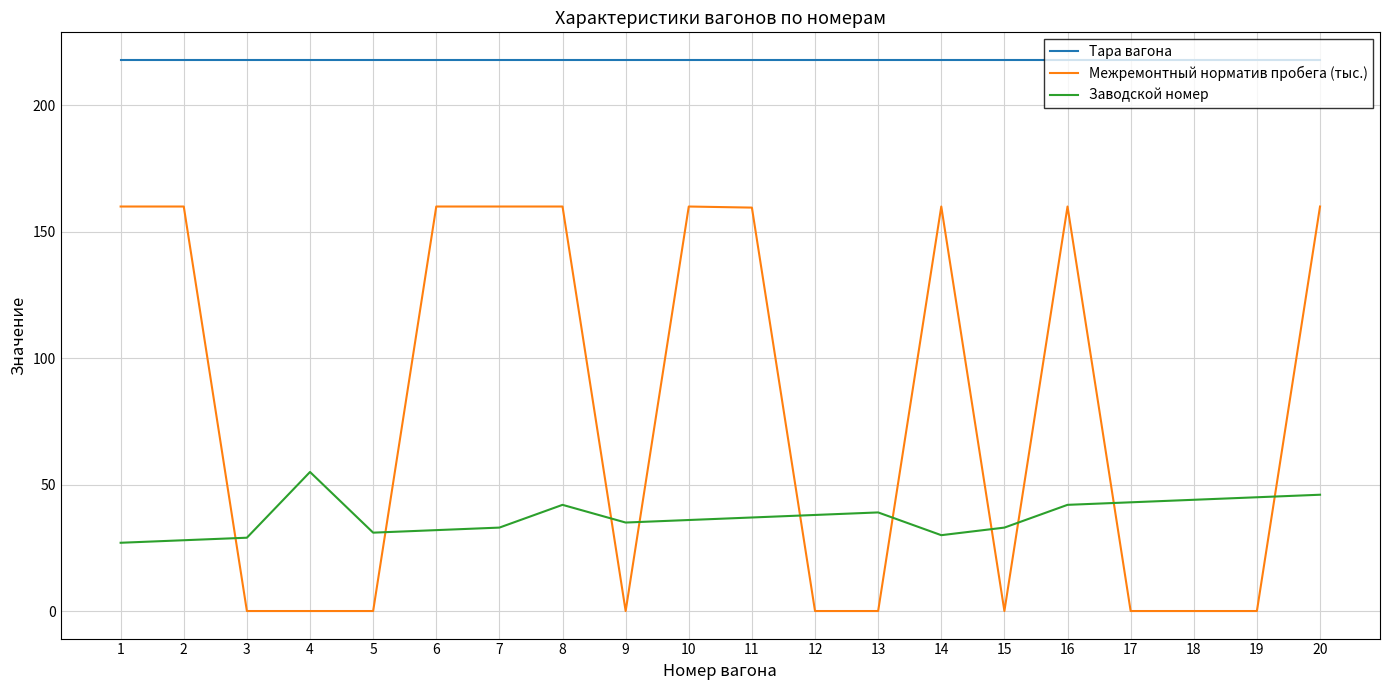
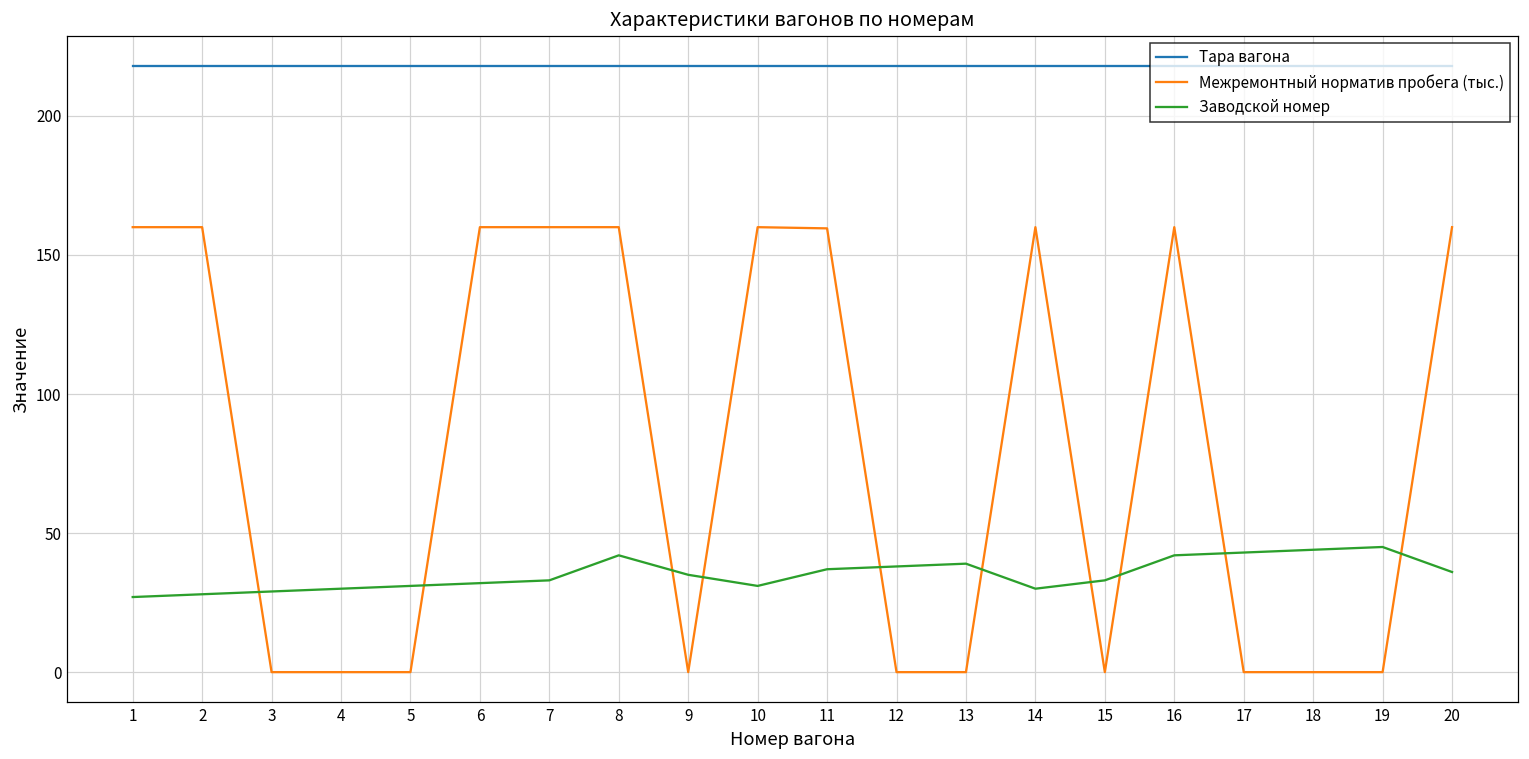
Заводской номер, 4: 55 -> 30
Заводской номер, 10: 36 -> 31
Заводской номер, 20: 46 -> 36
